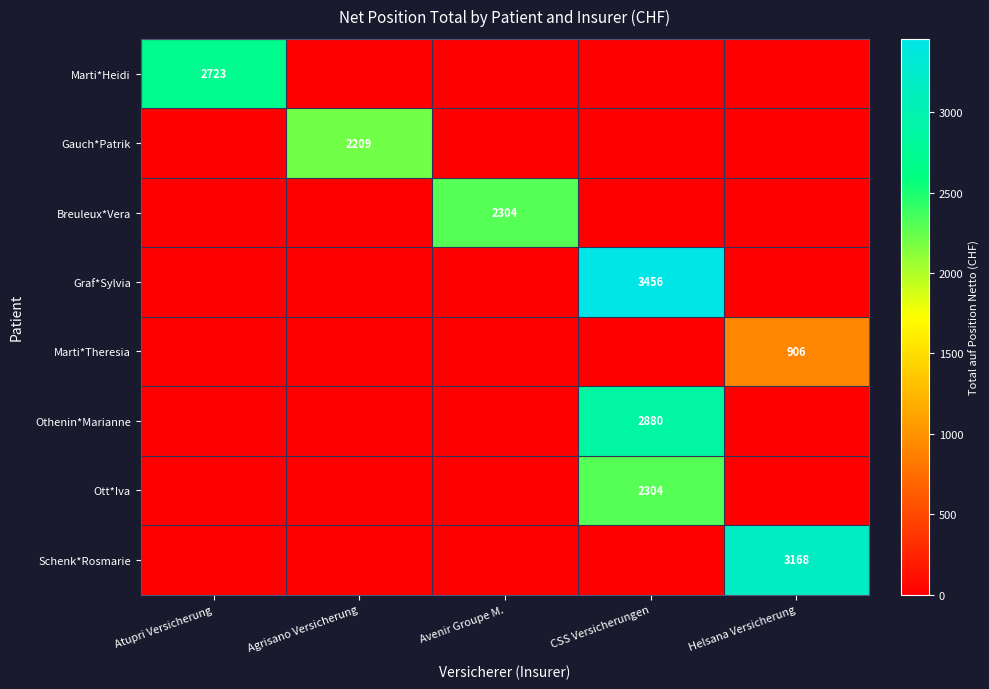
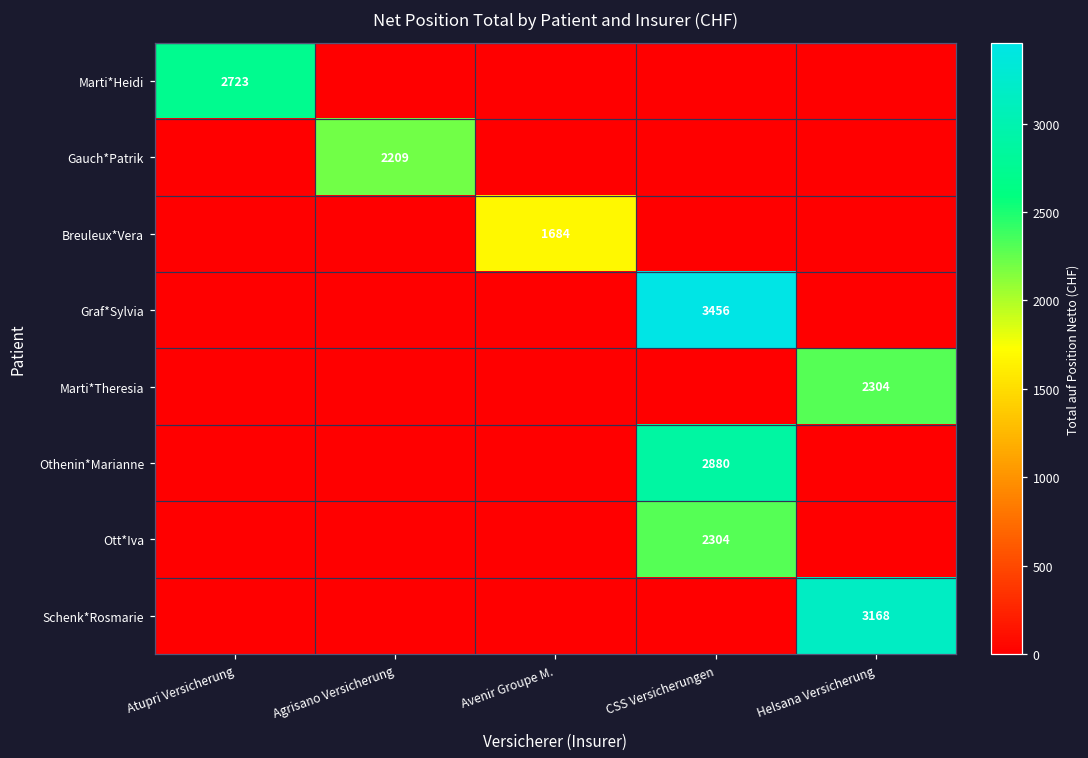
Breuleux*Vera, Avenir Groupe M.: 2304 -> 1684
Marti*Theresia, Helsana Versicherung: 906 -> 2304
